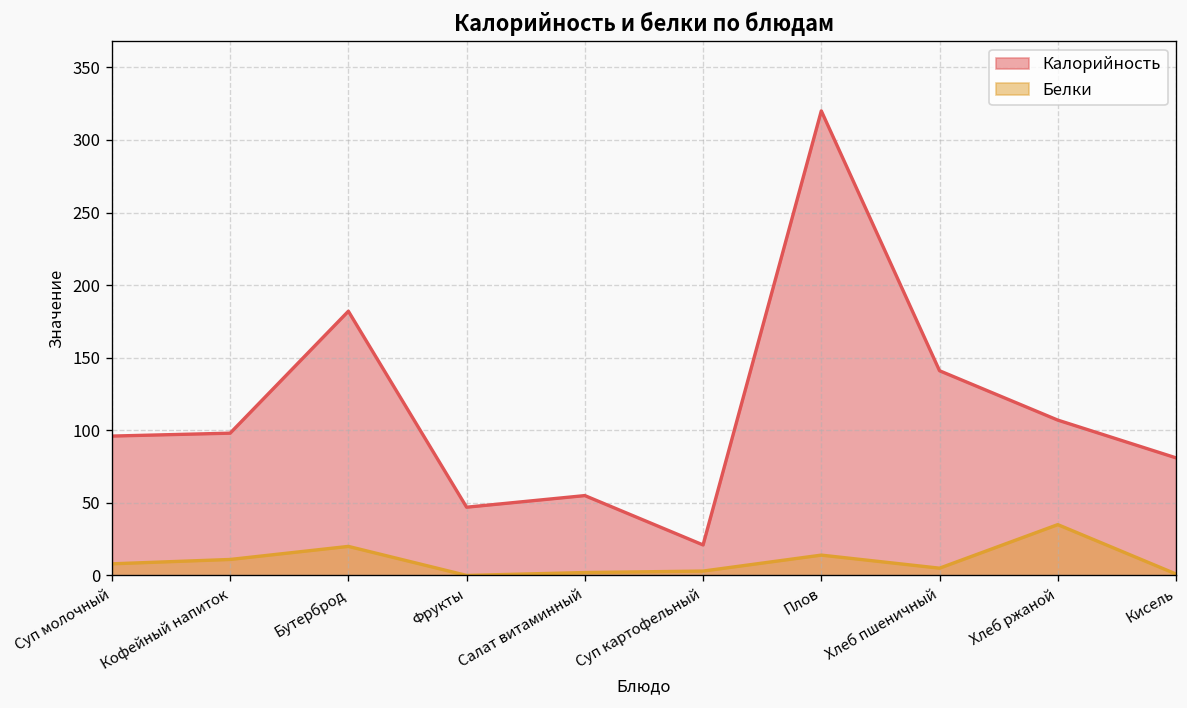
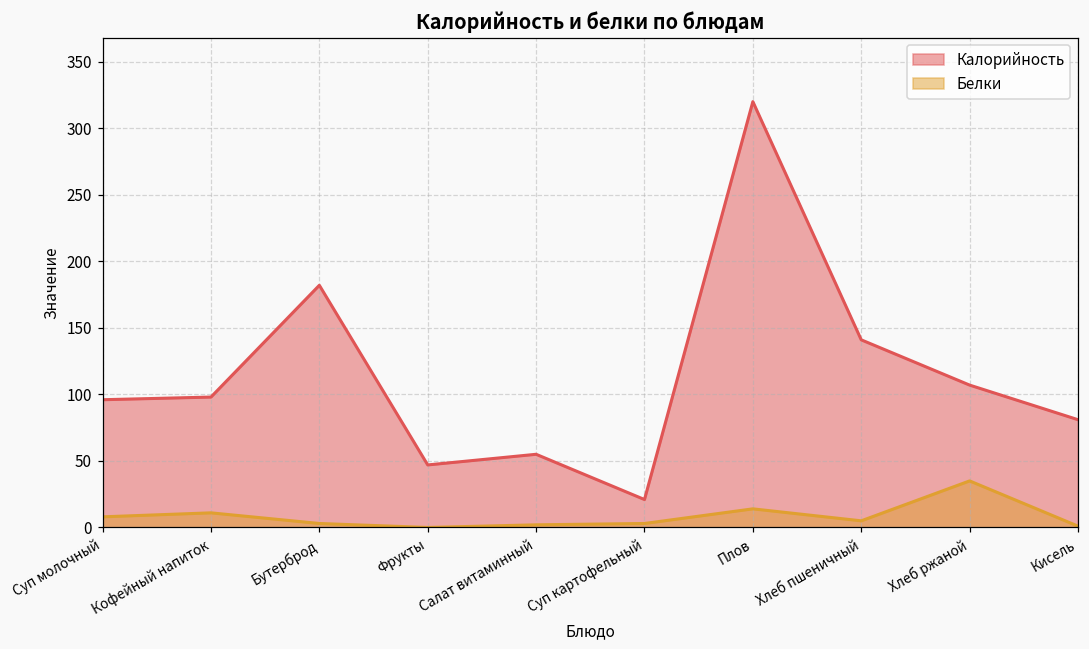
Белки, Бутерброд: 20 -> 3
